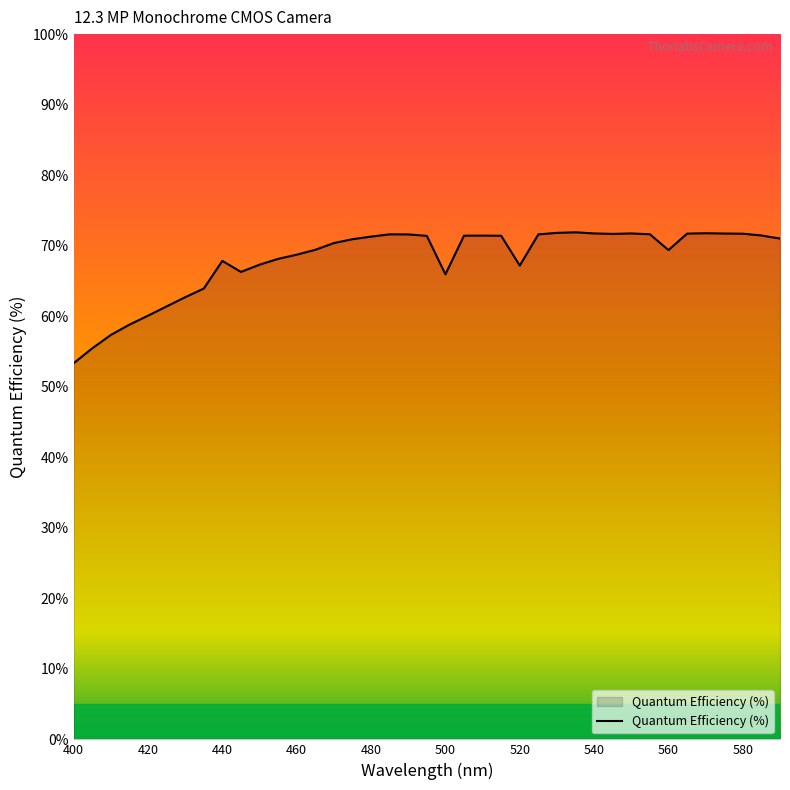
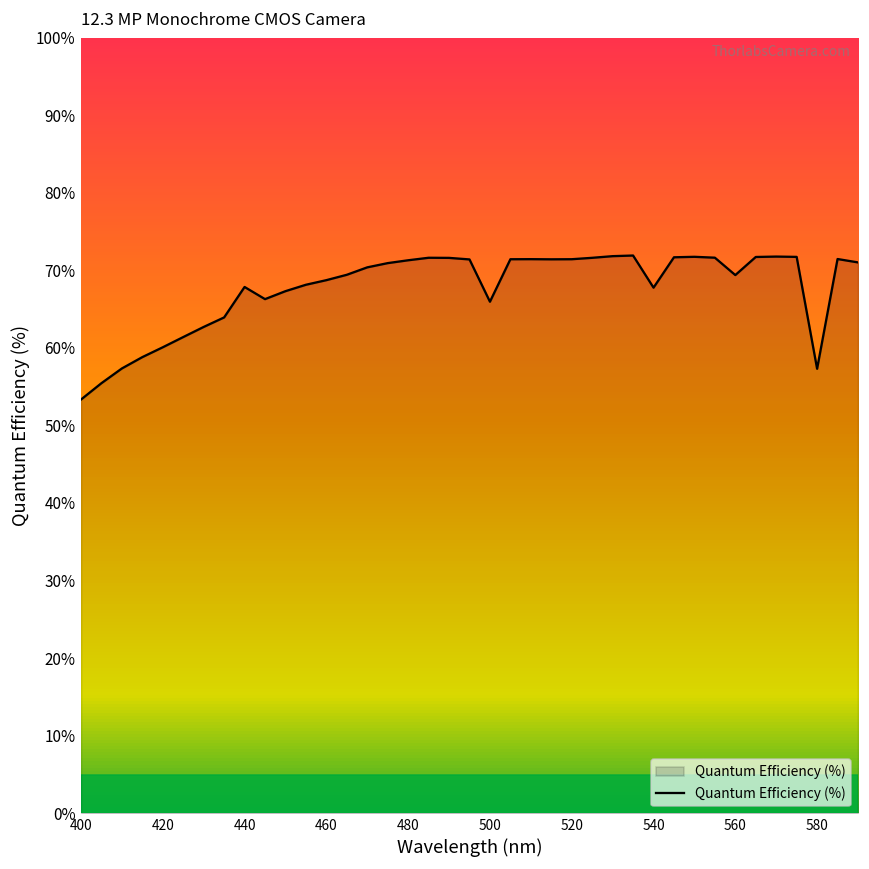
520: 67% -> 71%
540: 72% -> 68%
580: 72% -> 57%
